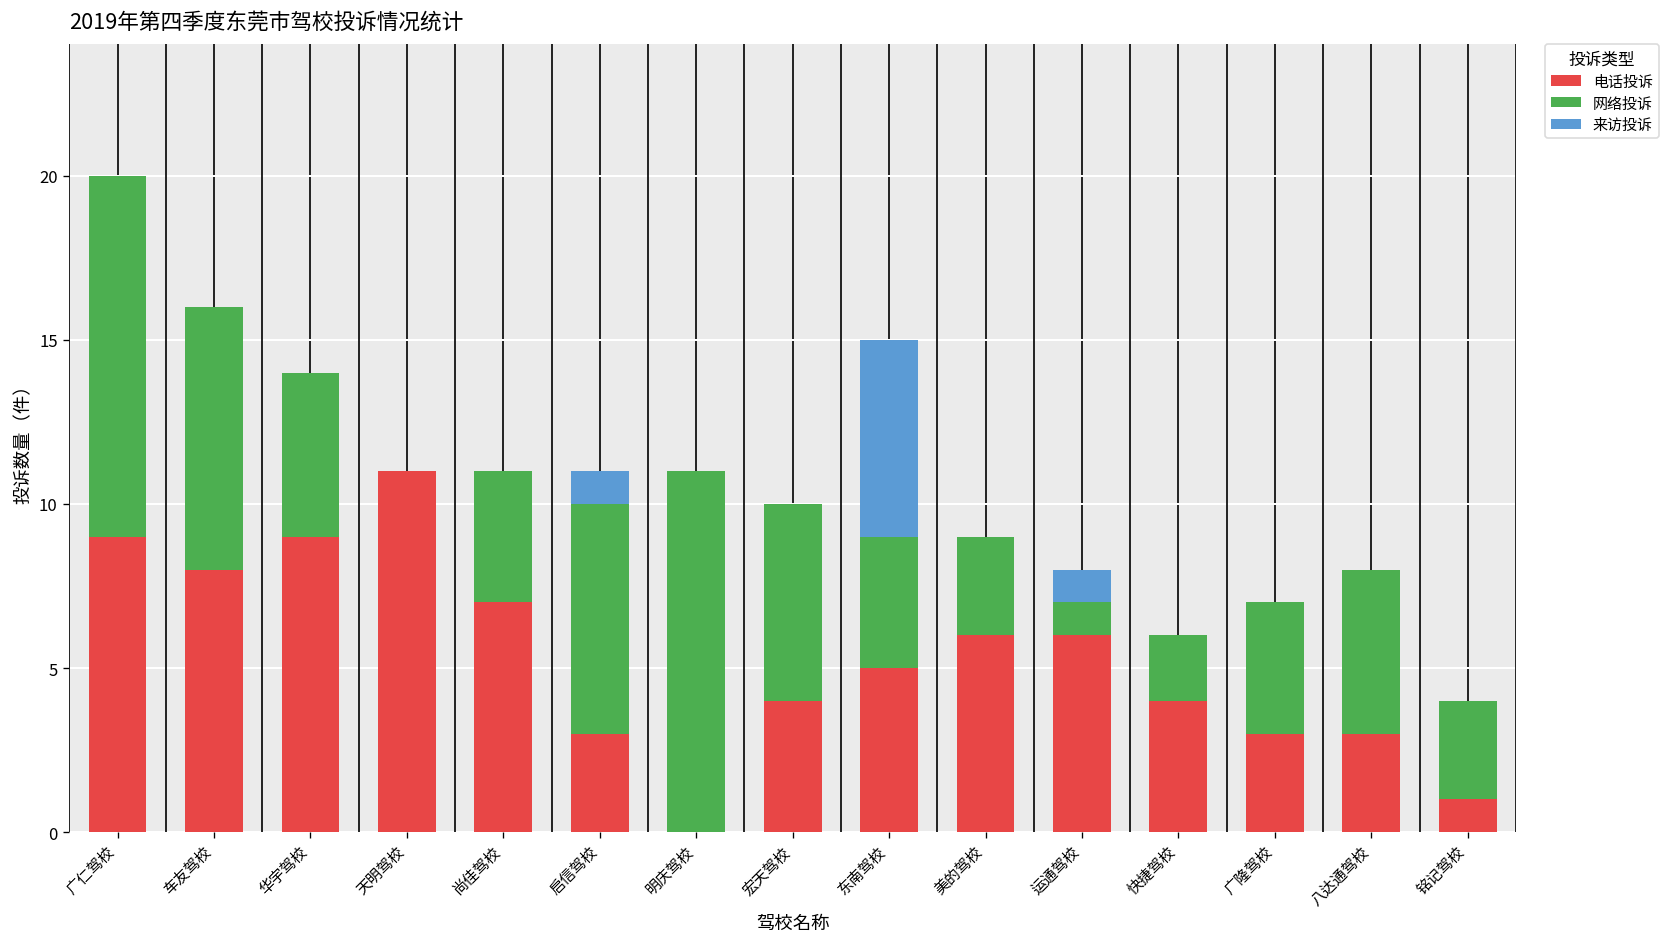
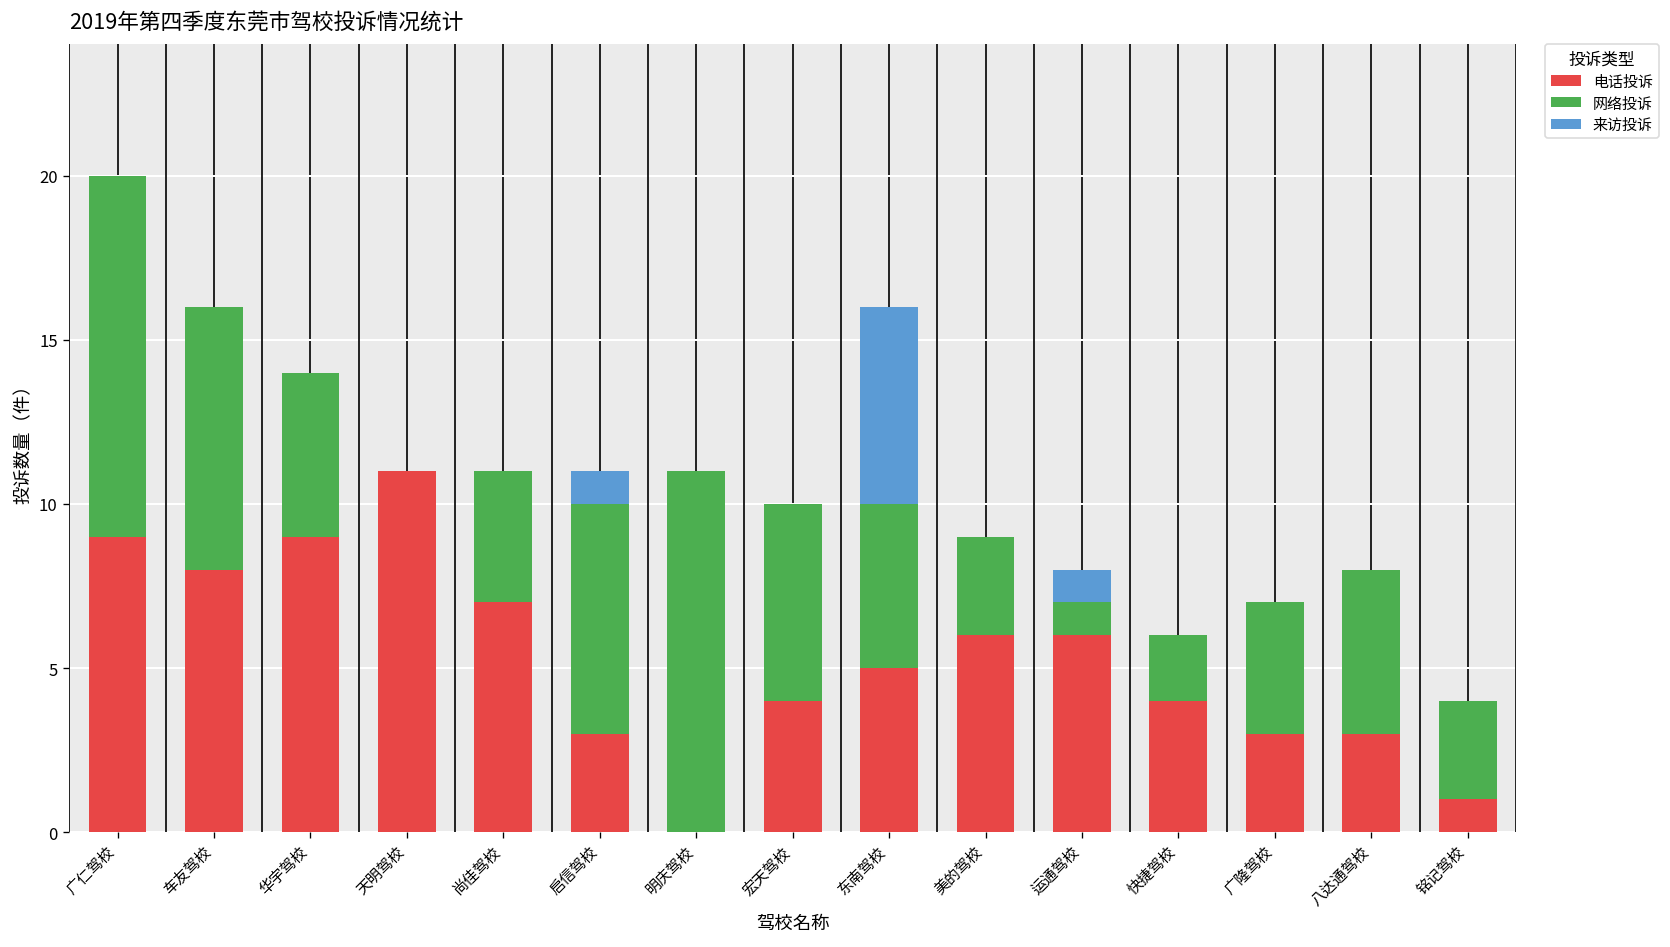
网络投诉, 东南驾校: 4 -> 5
